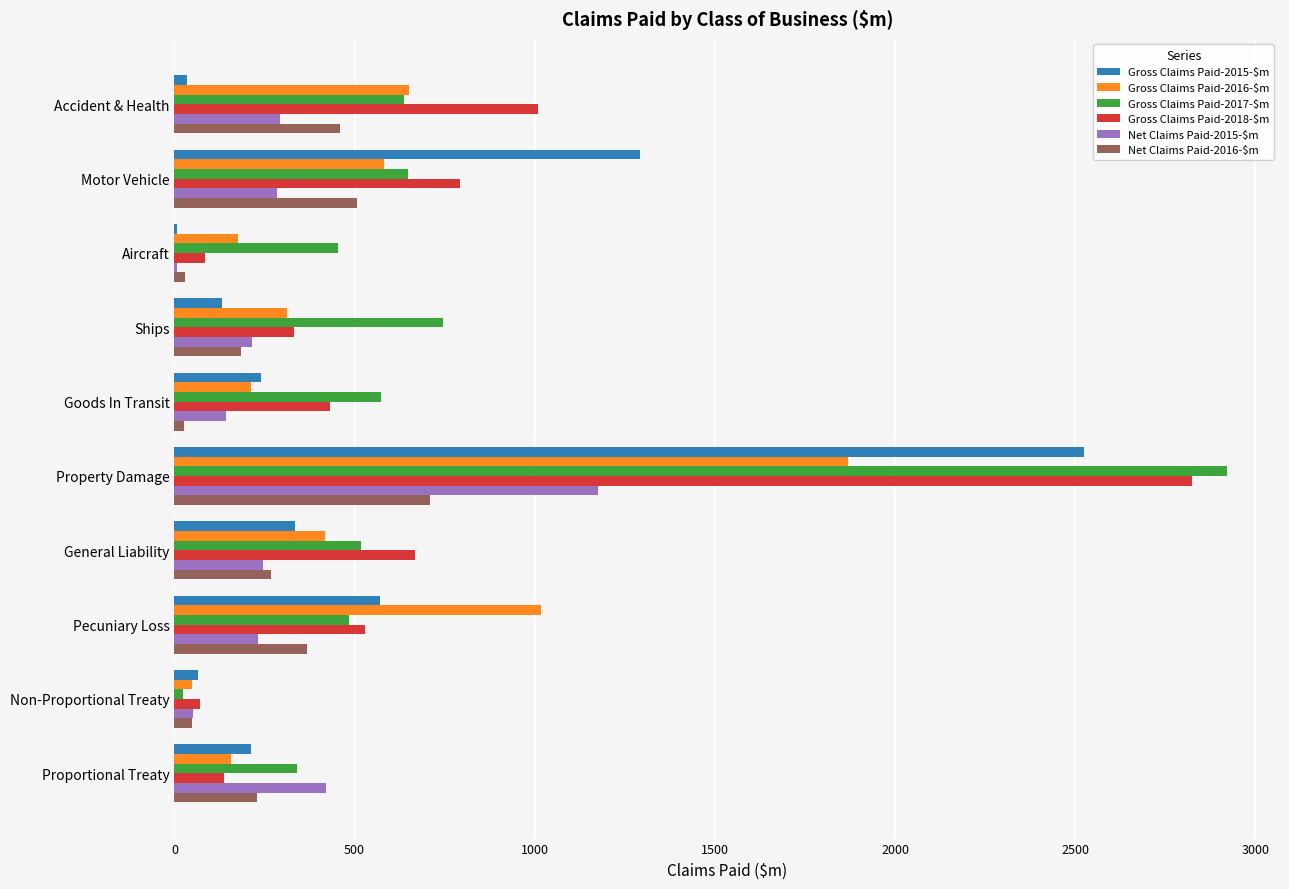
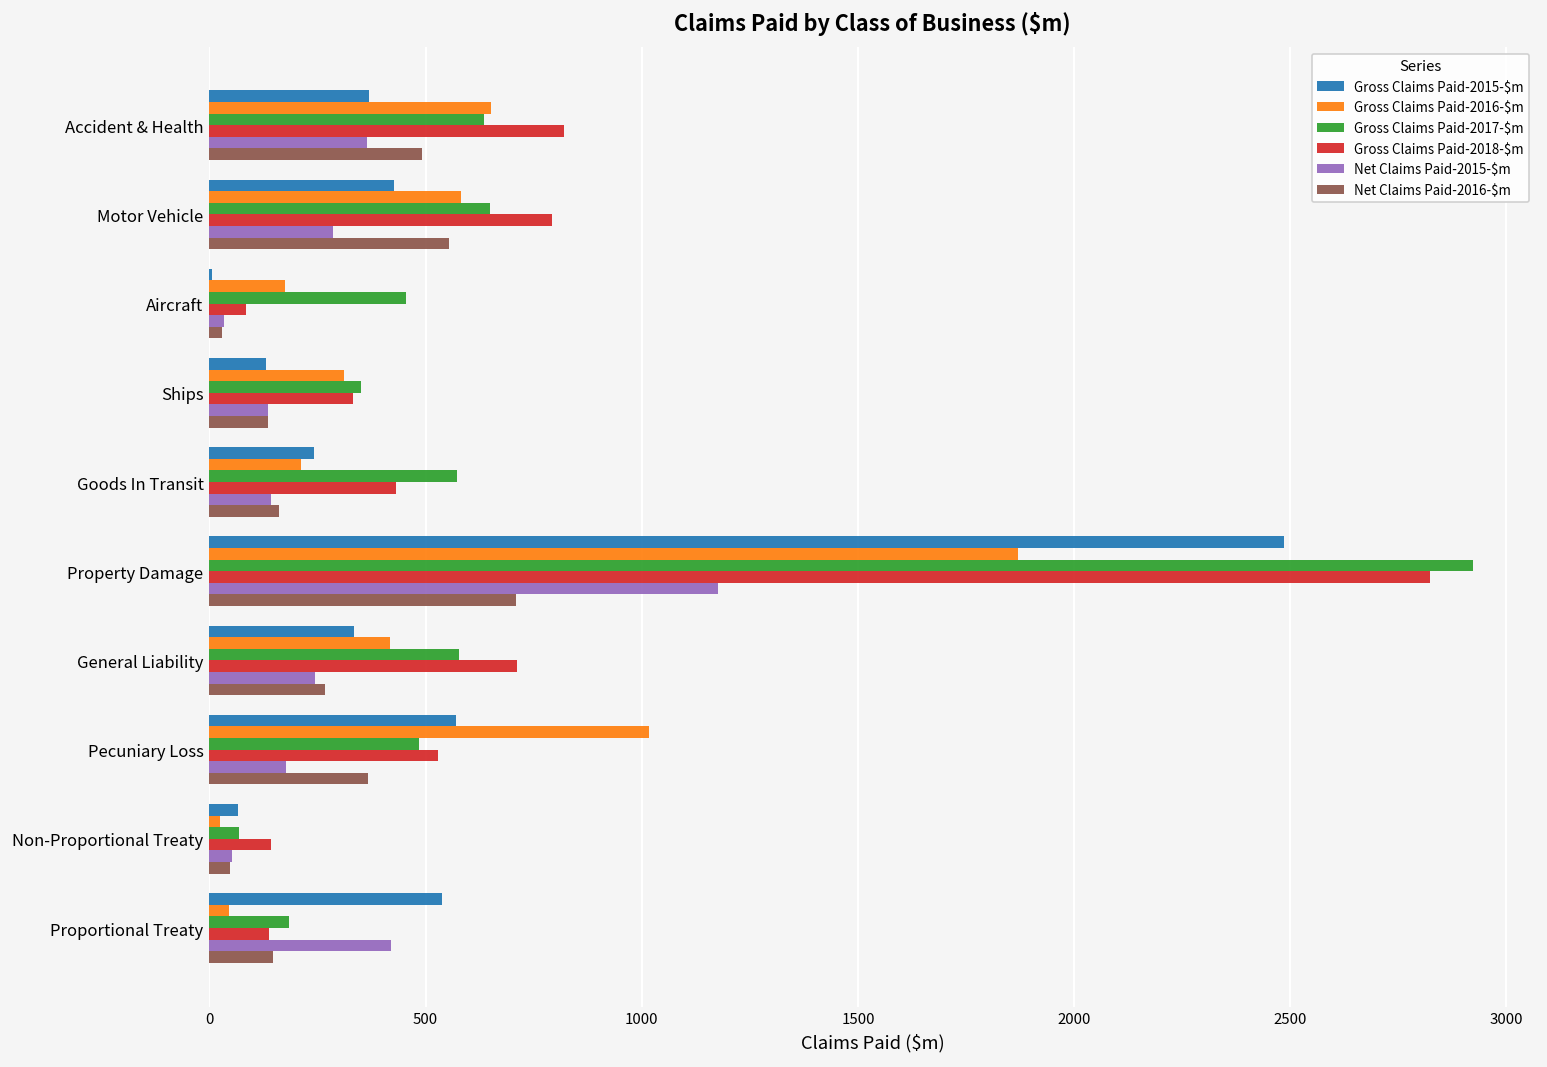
Gross Claims Paid-2015-$m, Accident & Health: 30 -> 370
Gross Claims Paid-2018-$m, Accident & Health: 1010 -> 820
Net Claims Paid-2015-$m, Accident & Health: 290 -> 360
Net Claims Paid-2016-$m, Accident & Health: 460 -> 490
Gross Claims Paid-2015-$m, Motor Vehicle: 1290 -> 430
Net Claims Paid-2016-$m, Motor Vehicle: 510 -> 550
Net Claims Paid-2015-$m, Aircraft: 10 -> 30
Gross Claims Paid-2017-$m, Ships: 740 -> 350
Net Claims Paid-2015-$m, Ships: 220 -> 140
Net Claims Paid-2016-$m, Ships: 180 -> 140
Net Claims Paid-2016-$m, Goods In Transit: 30 -> 160
Gross Claims Paid-2015-$m, Property Damage: 2520 -> 2480
Gross Claims Paid-2017-$m, General Liability: 520 -> 580
Gross Claims Paid-2018-$m, General Liability: 670 -> 710
Net Claims Paid-2015-$m, Pecuniary Loss: 230 -> 180
Gross Claims Paid-2016-$m, Non-Proportional Treaty: 50 -> 20
Gross Claims Paid-2017-$m, Non-Proportional Treaty: 20 -> 70
Gross Claims Paid-2018-$m, Non-Proportional Treaty: 70 -> 140
Gross Claims Paid-2015-$m, Proportional Treaty: 210 -> 540
Gross Claims Paid-2016-$m, Proportional Treaty: 160 -> 50
Gross Claims Paid-2017-$m, Proportional Treaty: 340 -> 190
Net Claims Paid-2016-$m, Proportional Treaty: 230 -> 150
